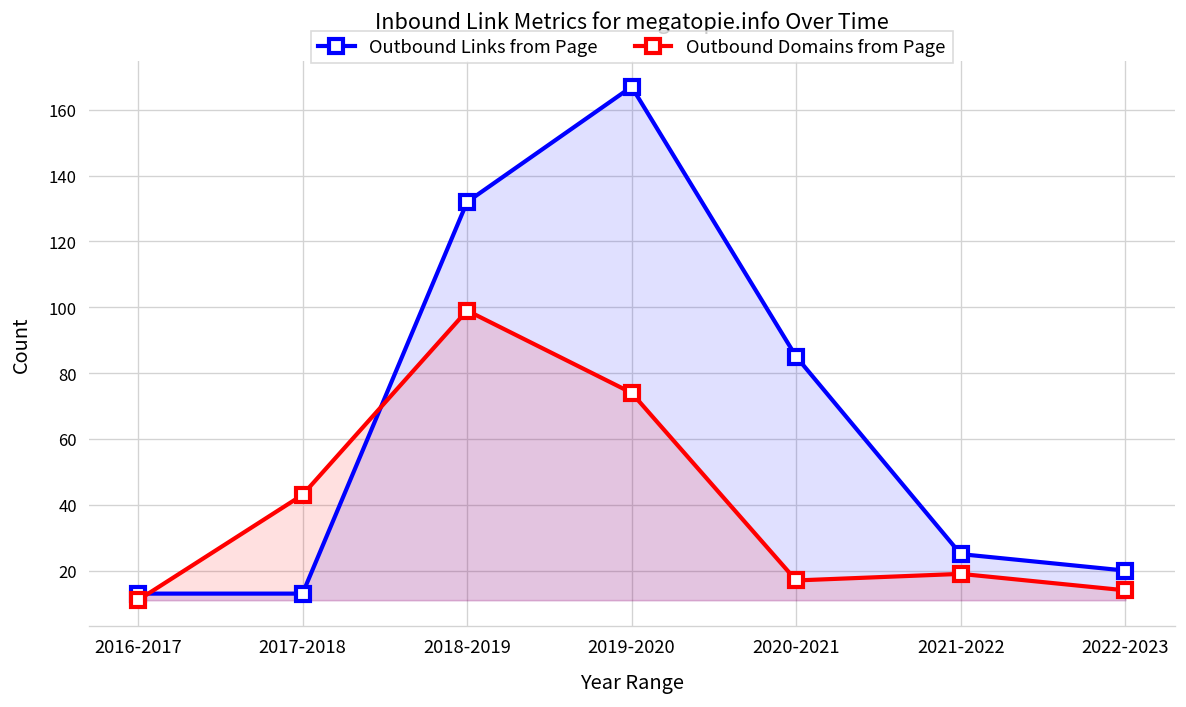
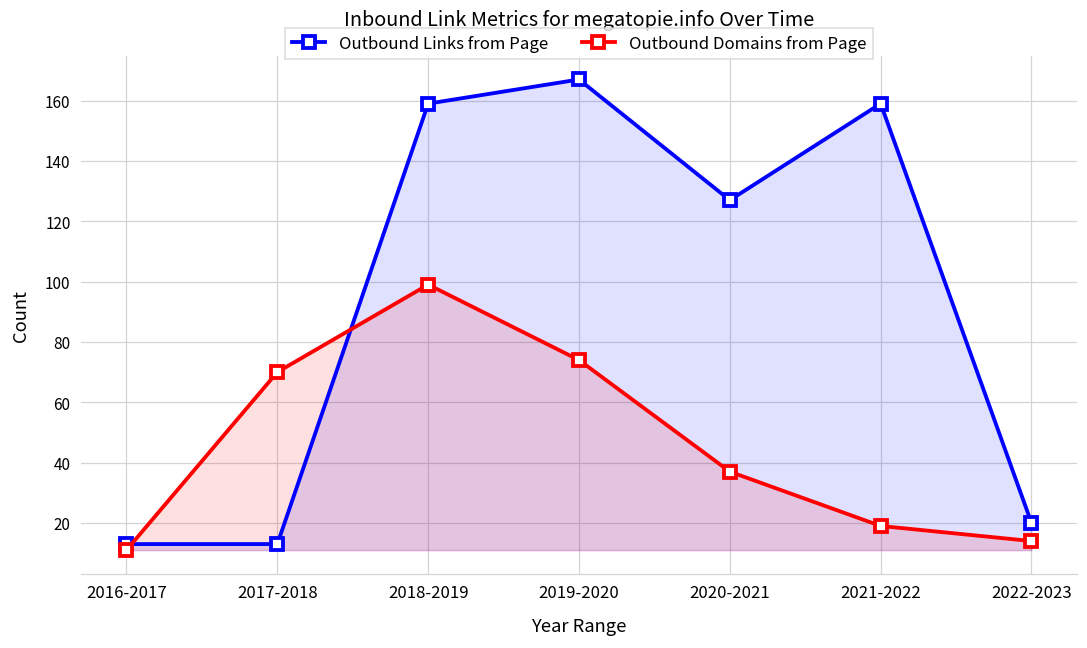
Outbound Domains from Page, 2017-2018: 43 -> 70
Outbound Links from Page, 2018-2019: 132 -> 159
Outbound Links from Page, 2020-2021: 85 -> 127
Outbound Domains from Page, 2020-2021: 17 -> 37
Outbound Links from Page, 2021-2022: 25 -> 159
